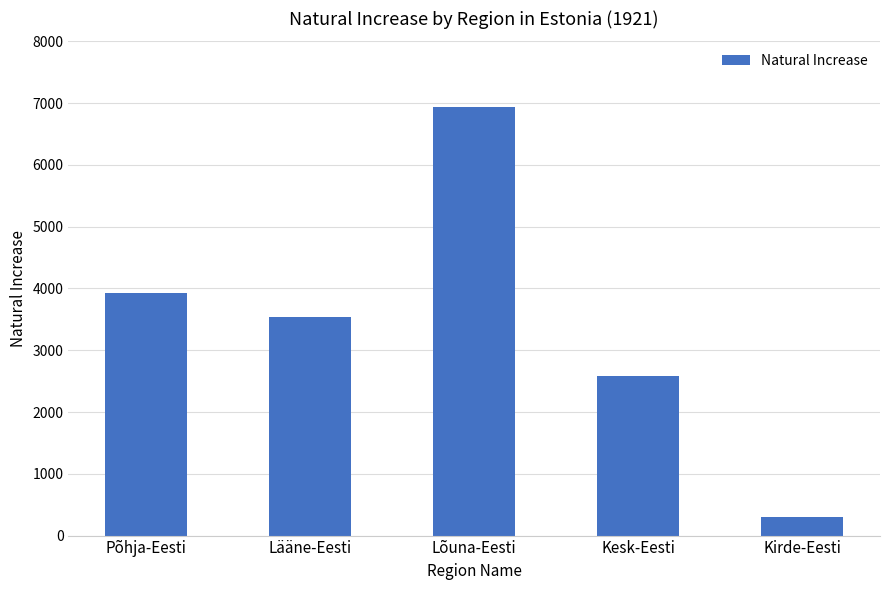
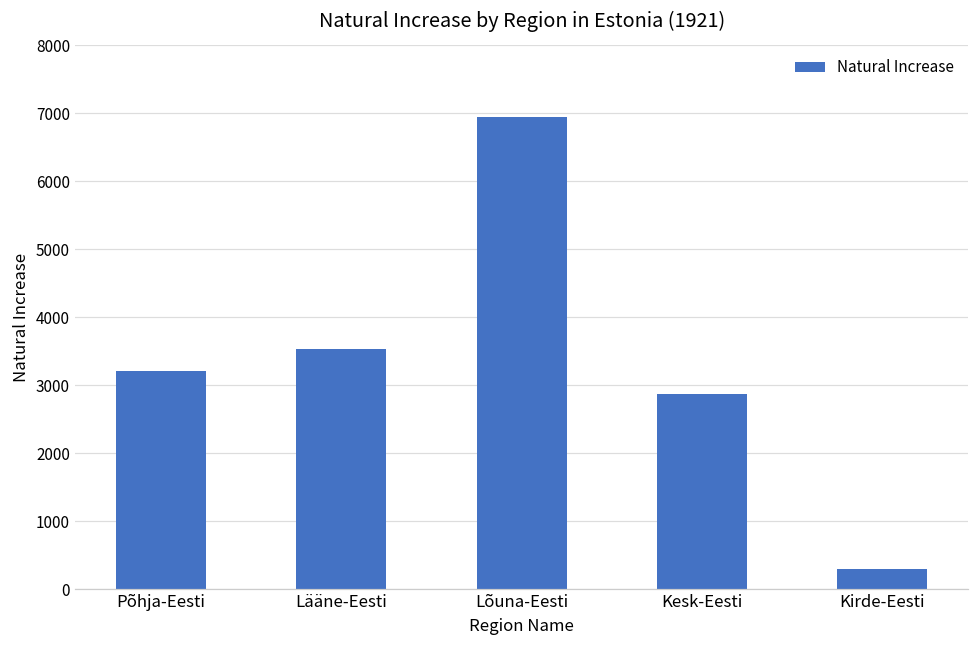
Põhja-Eesti: 3900 -> 3200
Kesk-Eesti: 2600 -> 2900
